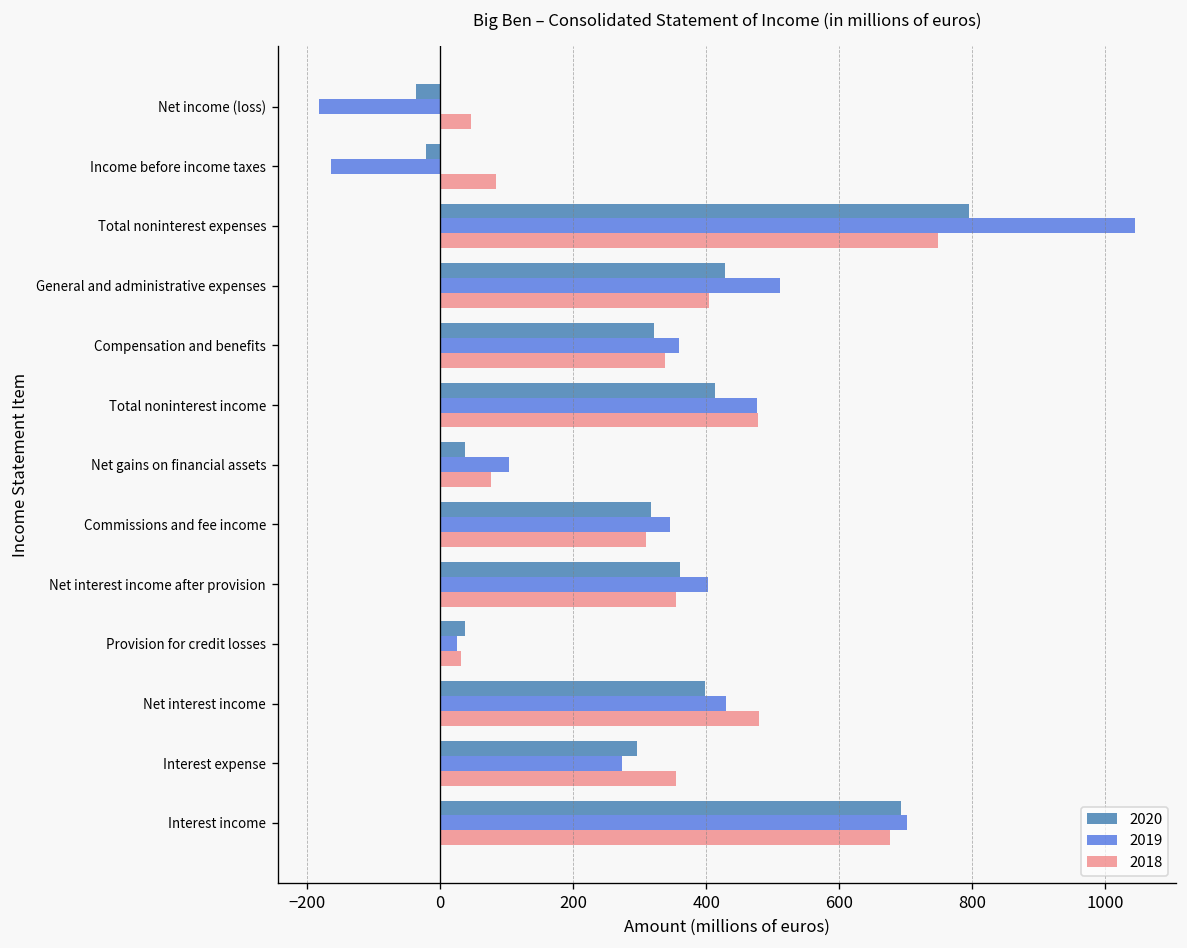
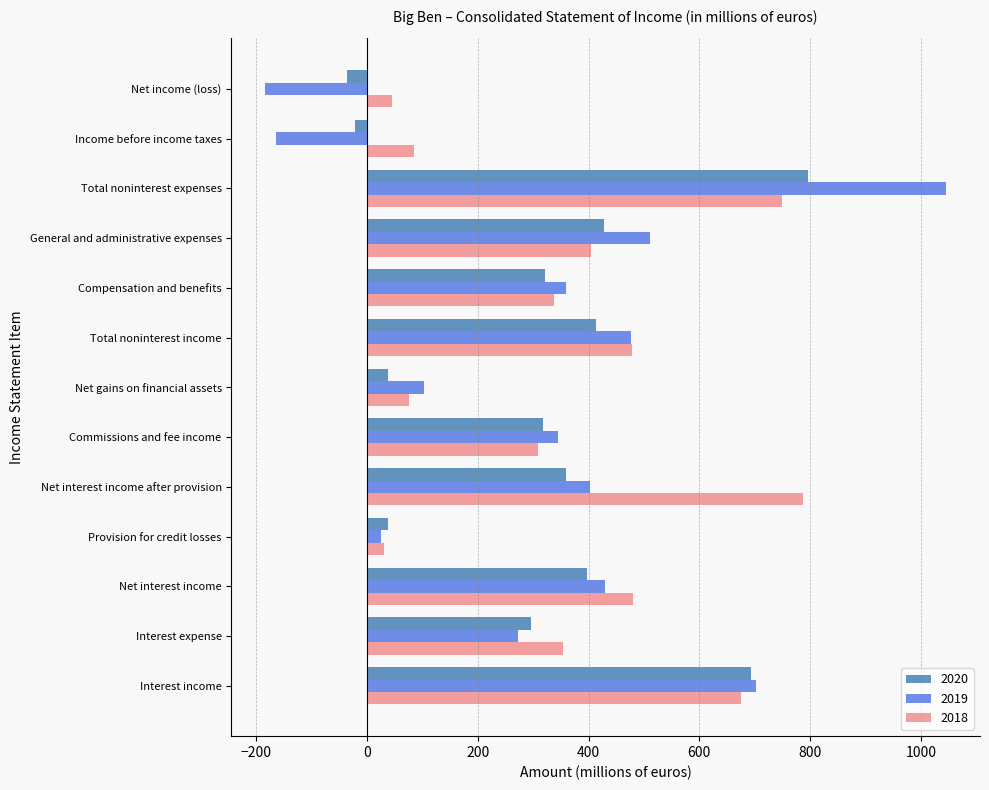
2018, Net interest income after provision: 360 -> 790
